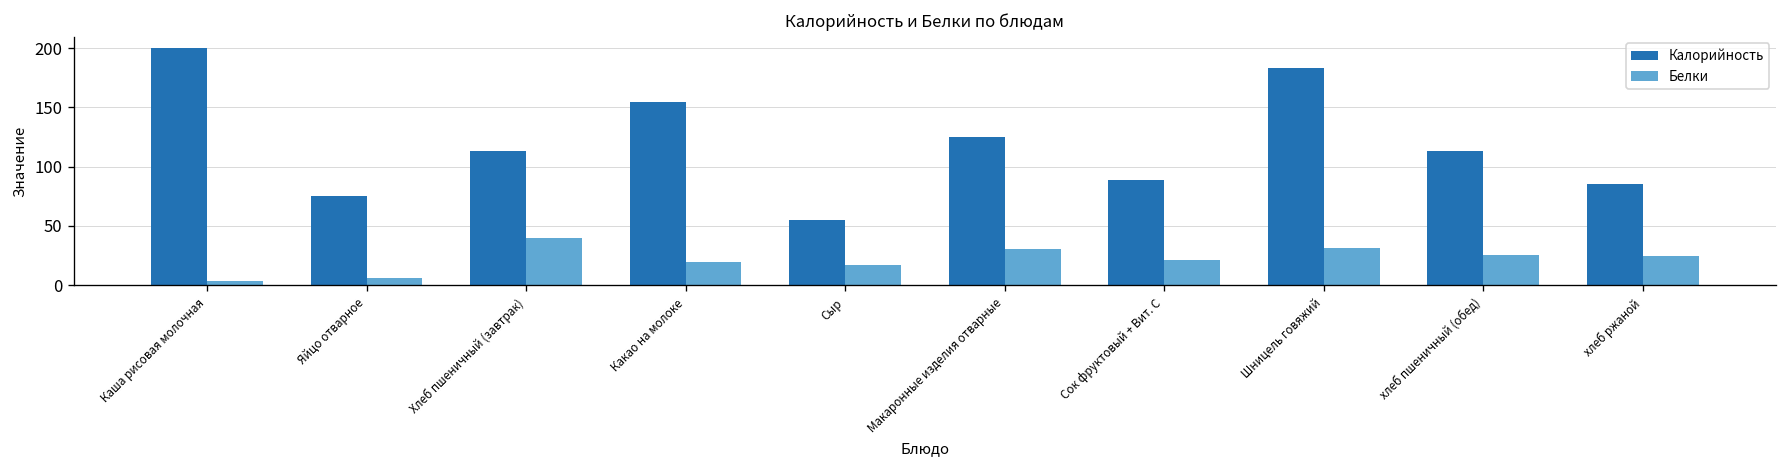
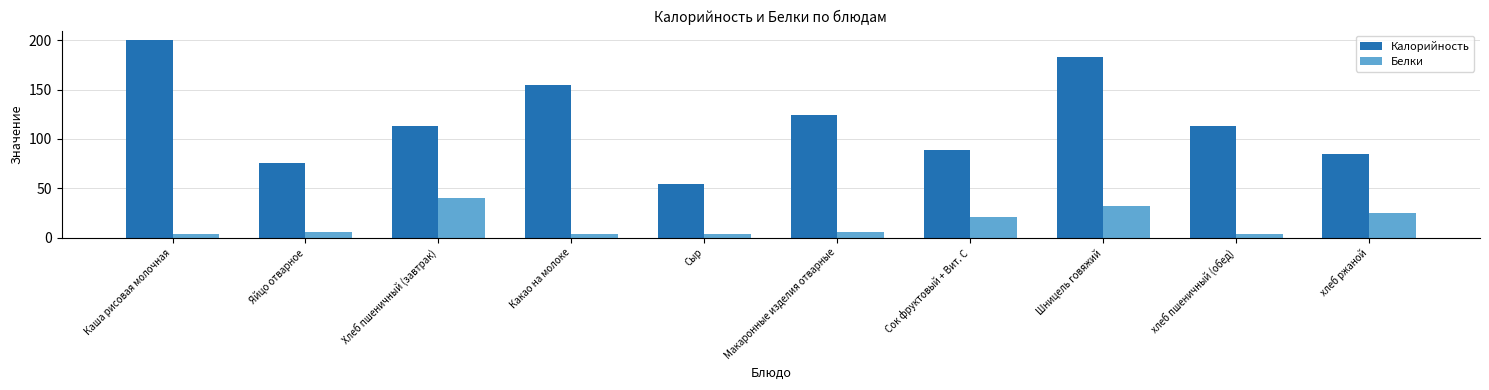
Белки, Какао на молоке: 20 -> 0
Белки, Сыр: 20 -> 0
Белки, Макаронные изделия отварные: 30 -> 10
Белки, хлеб пшеничный (обед): 30 -> 0
